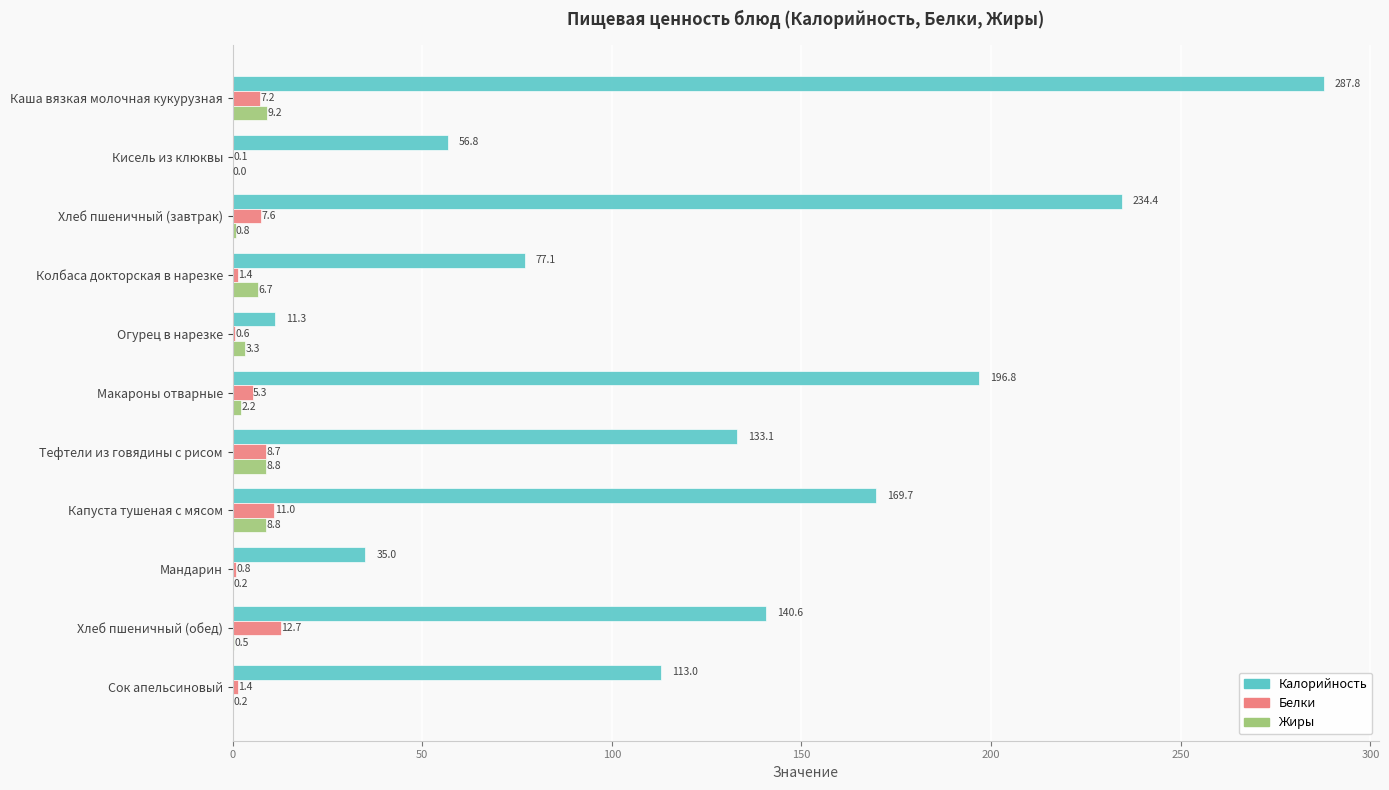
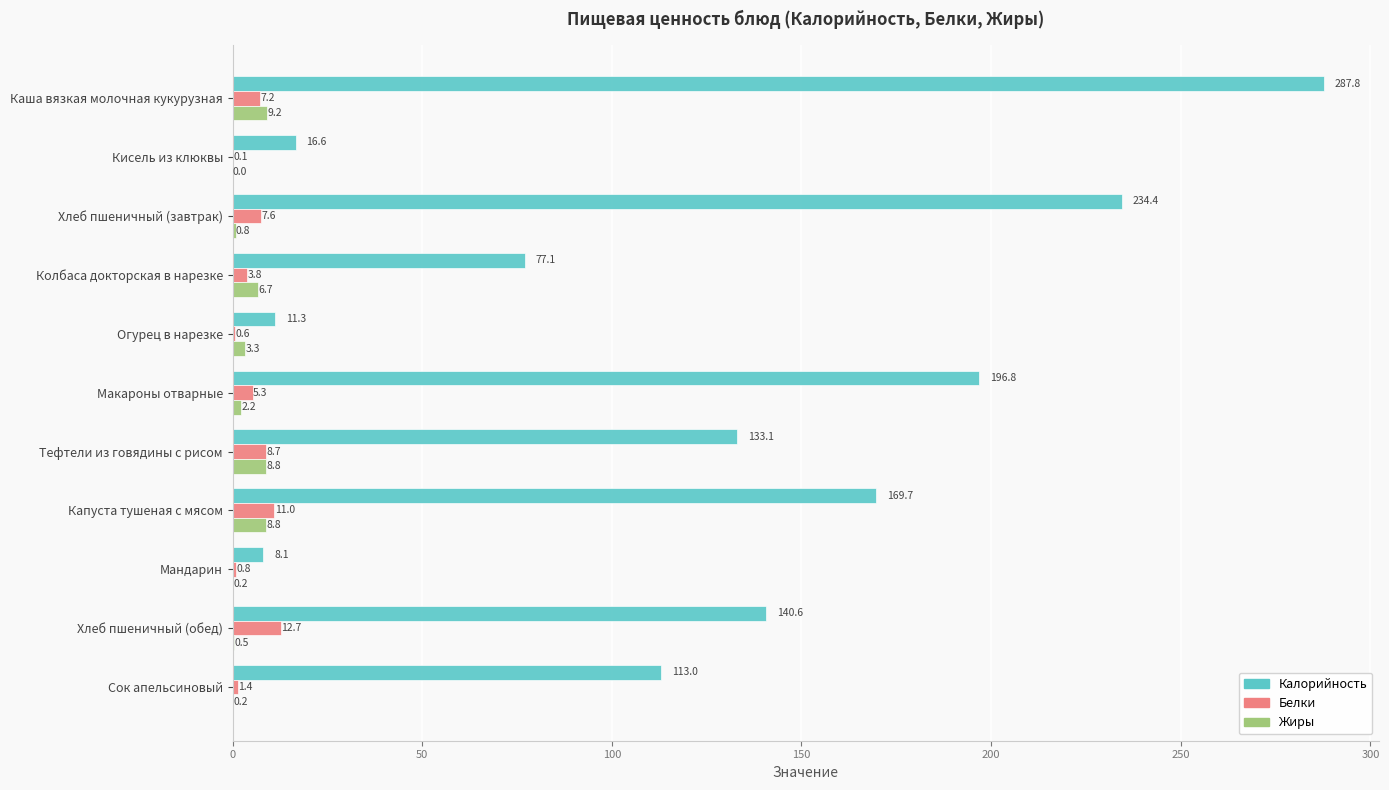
Калорийность, Кисель из клюквы: 56.8 -> 16.6
Белки, Колбаса докторская в нарезке: 1.4 -> 3.8
Калорийность, Мандарин: 35.0 -> 8.1
